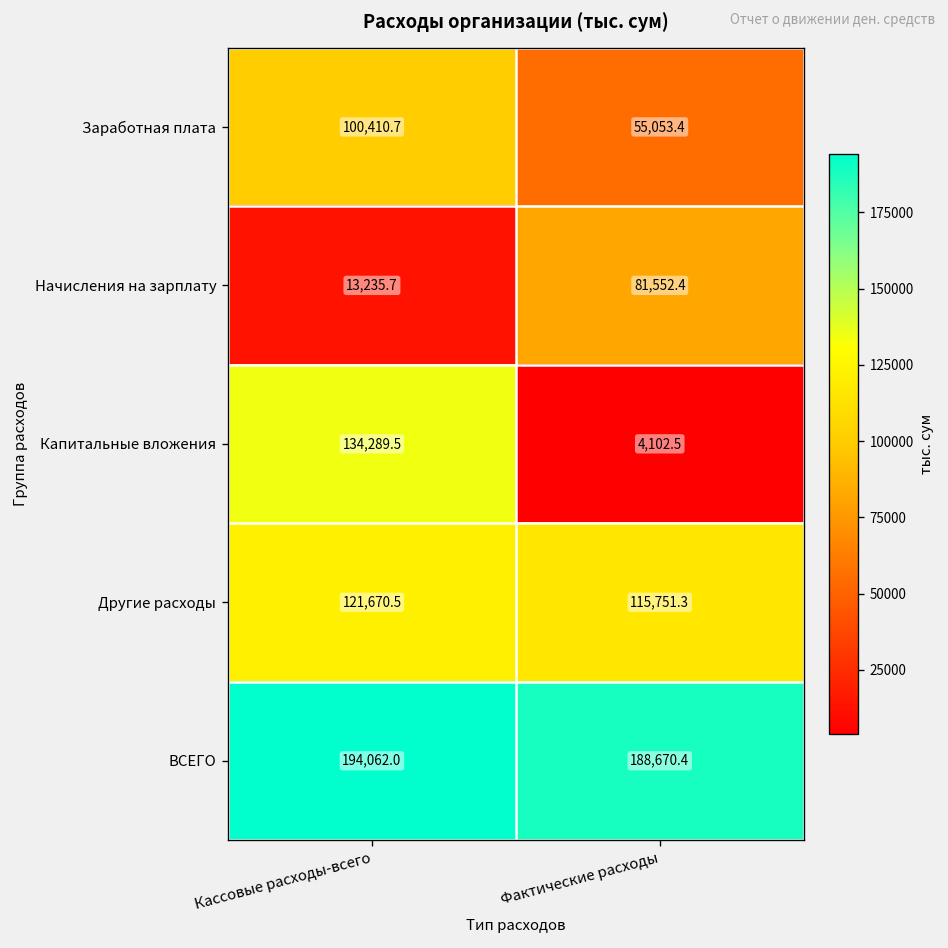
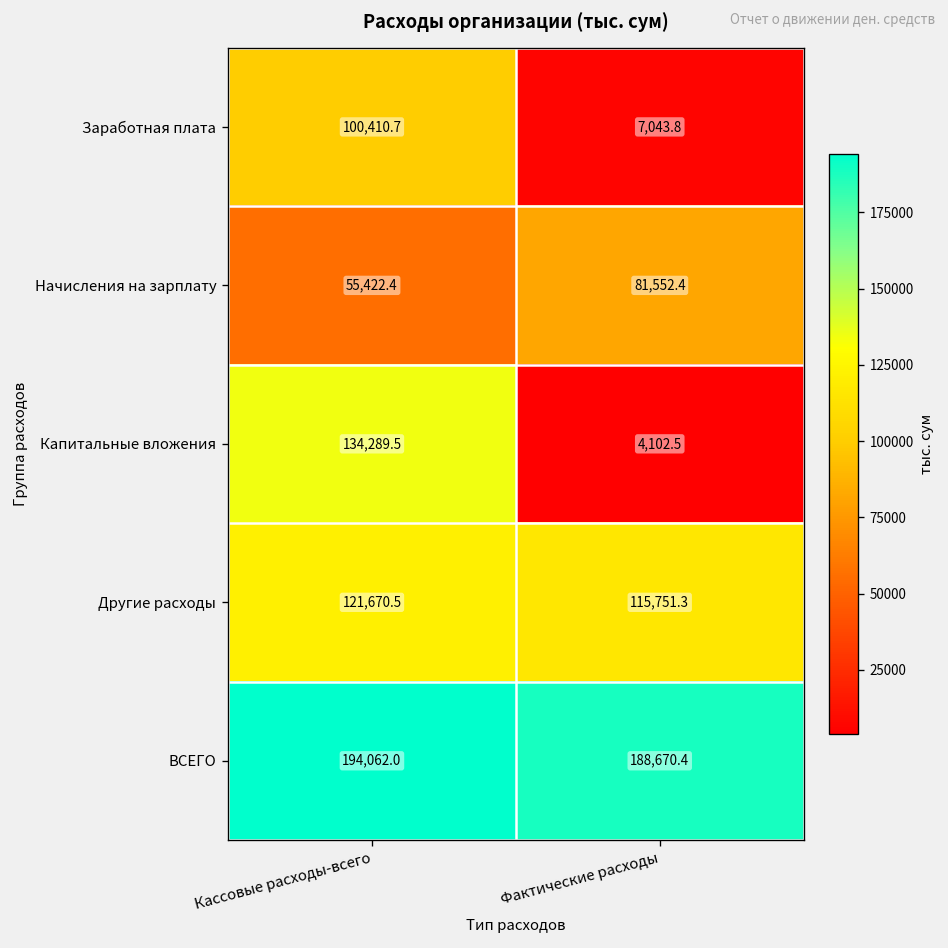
Заработная плата, Фактические расходы: 55,053.4 -> 7,043.8
Начисления на зарплату, Кассовые расходы-всего: 13,235.7 -> 55,422.4
